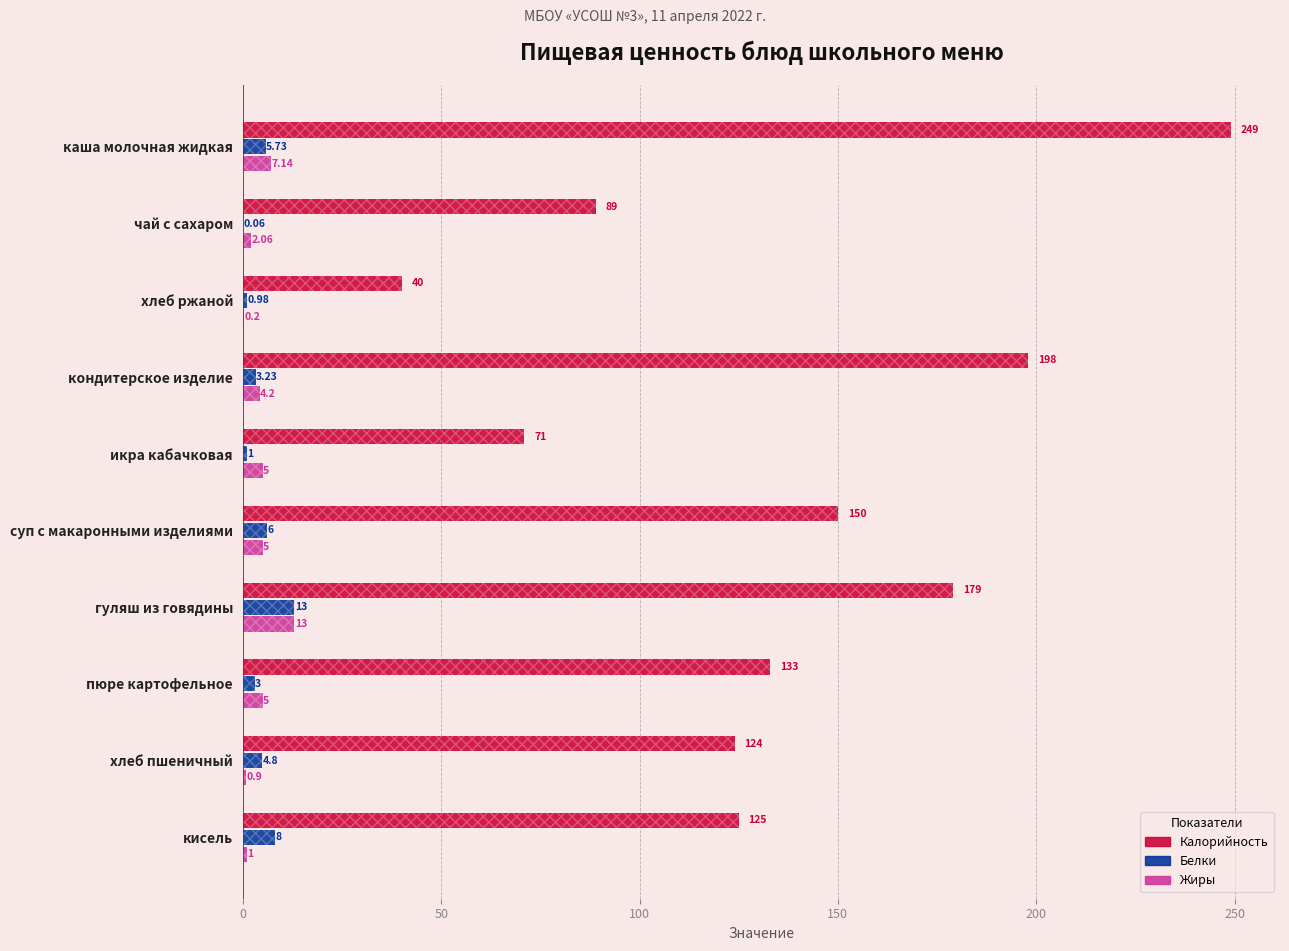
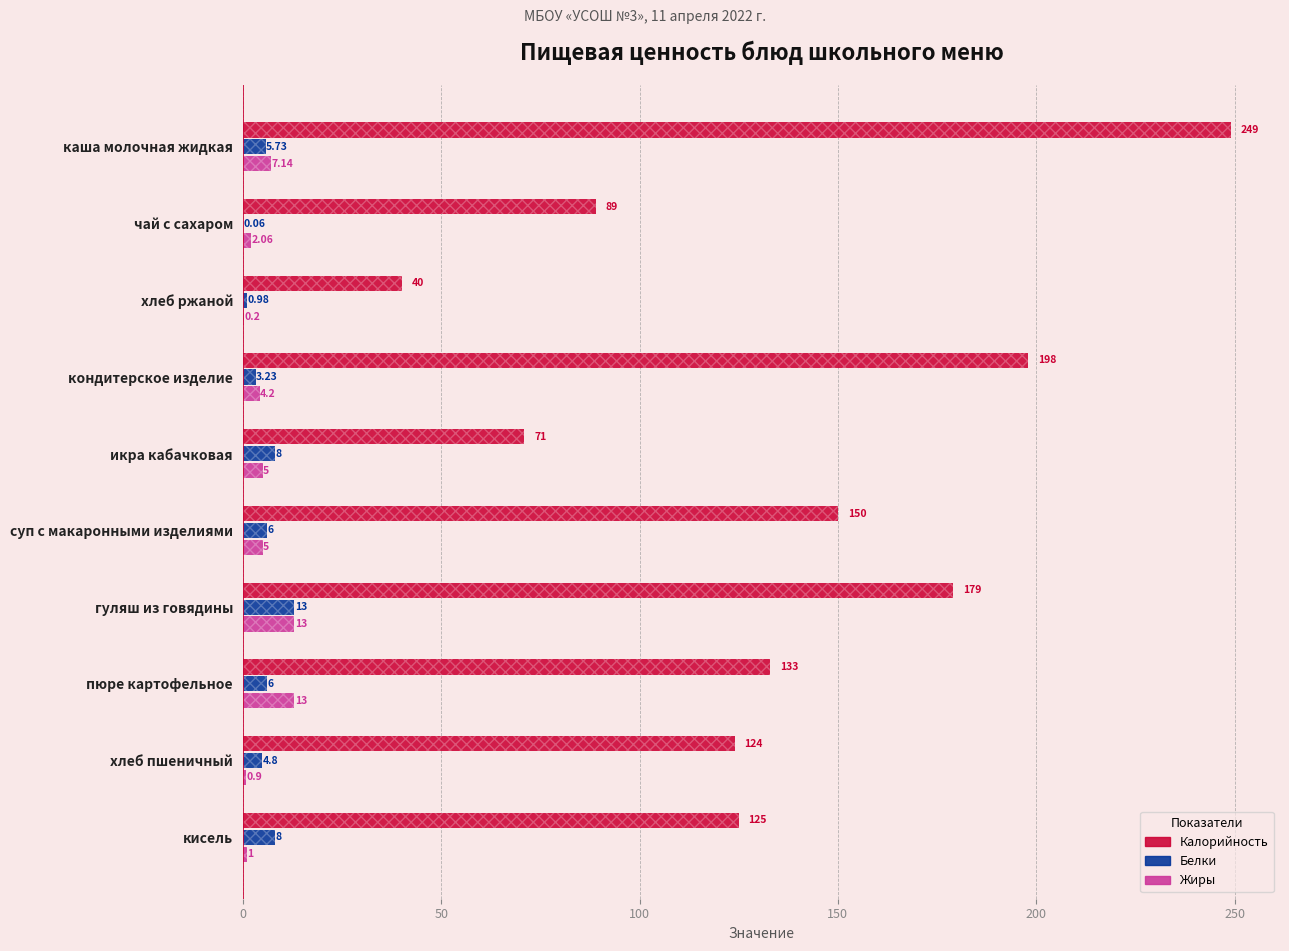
Белки, икра кабачковая: 1 -> 8
Белки, пюре картофельное: 3 -> 6
Жиры, пюре картофельное: 5 -> 13
